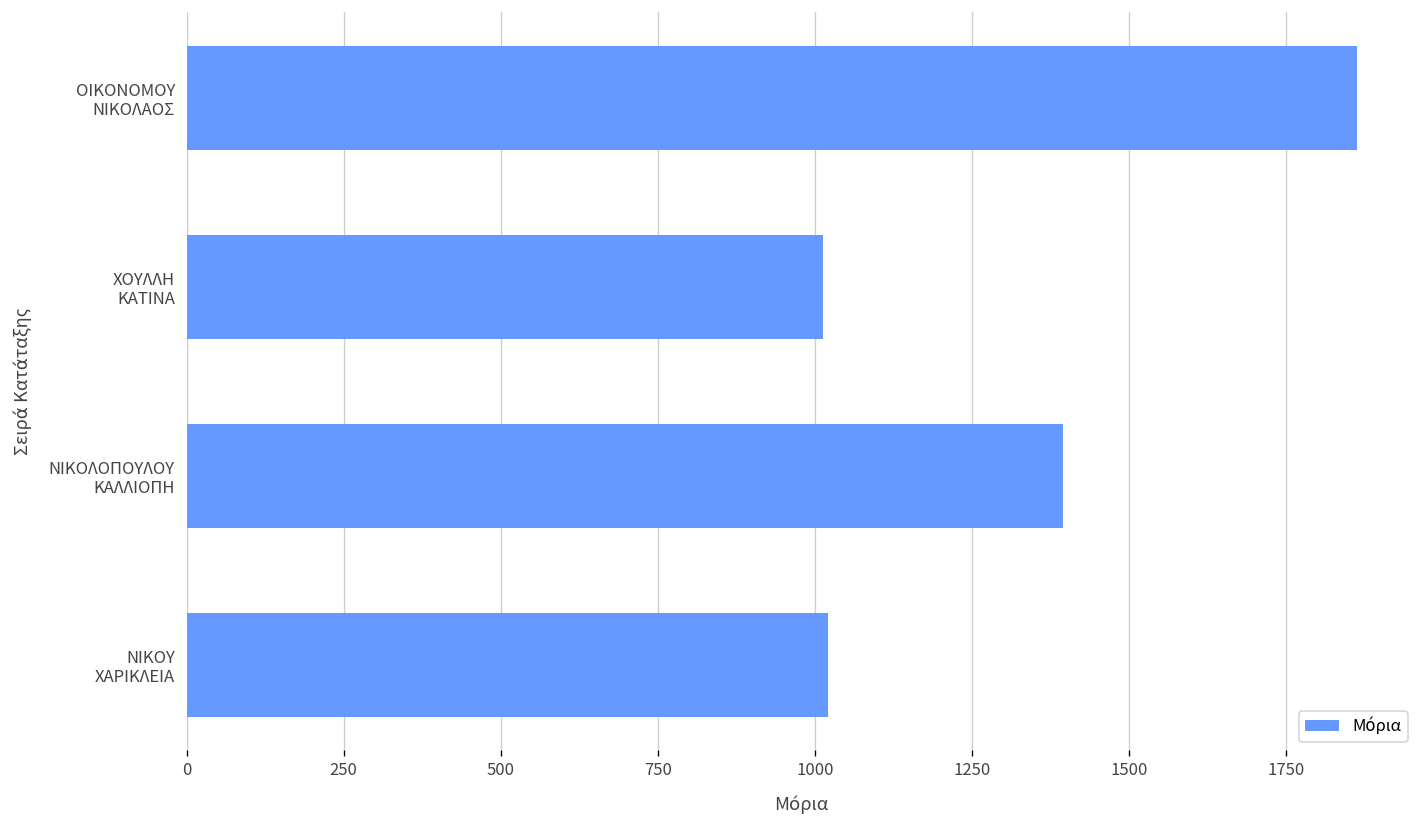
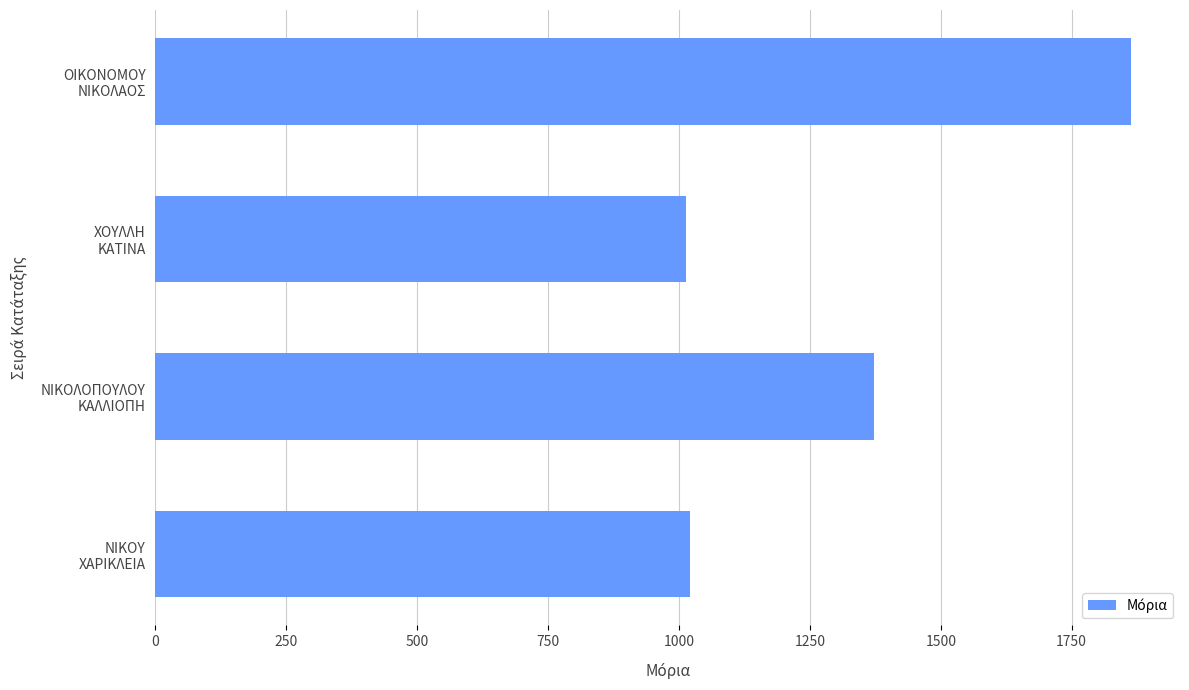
ΝΙΚΟΛΟΠΟΥΛΟΥ ΚΑΛΛΙΟΠΗ: 1400 -> 1370
